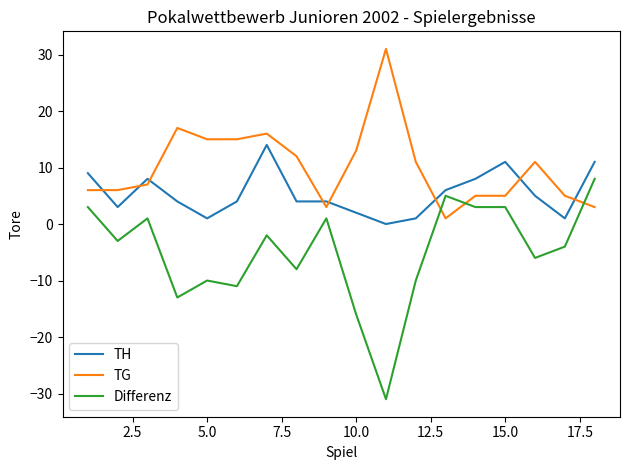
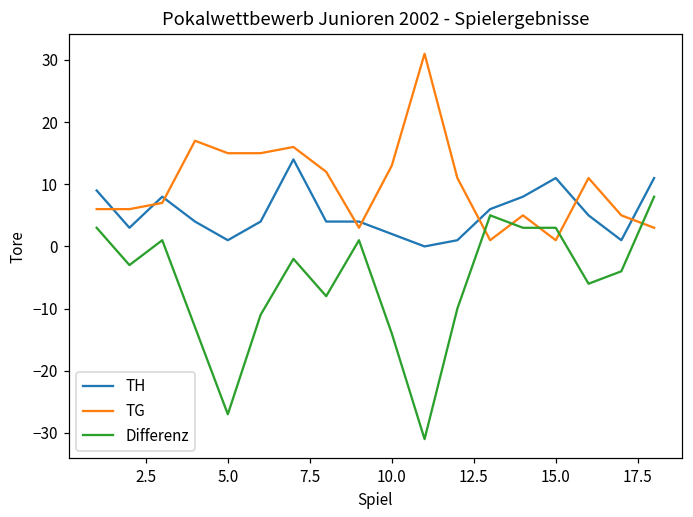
Differenz, 5.0: -10 -> -27
Differenz, 10.0: -16 -> -14
TG, 15.0: 5 -> 1
